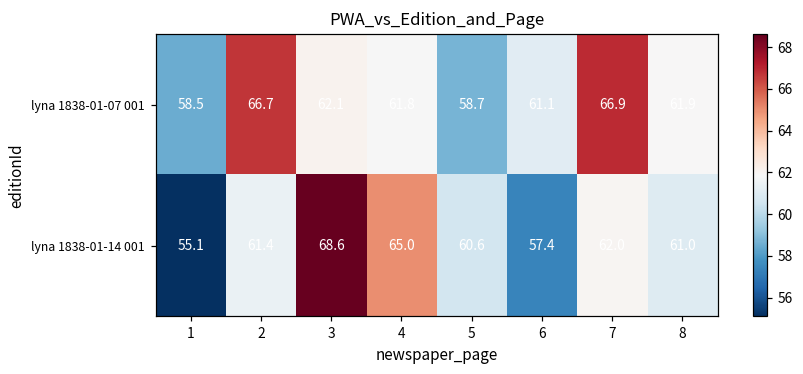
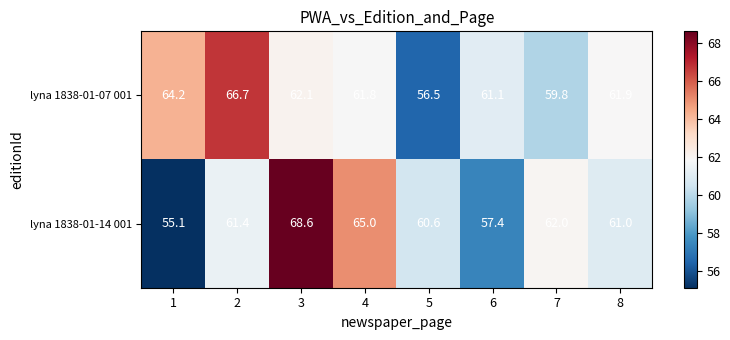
lyna 1838-01-07 001, 1: 58.5 -> 64.2
lyna 1838-01-07 001, 5: 58.7 -> 56.5
lyna 1838-01-07 001, 7: 66.9 -> 59.8
